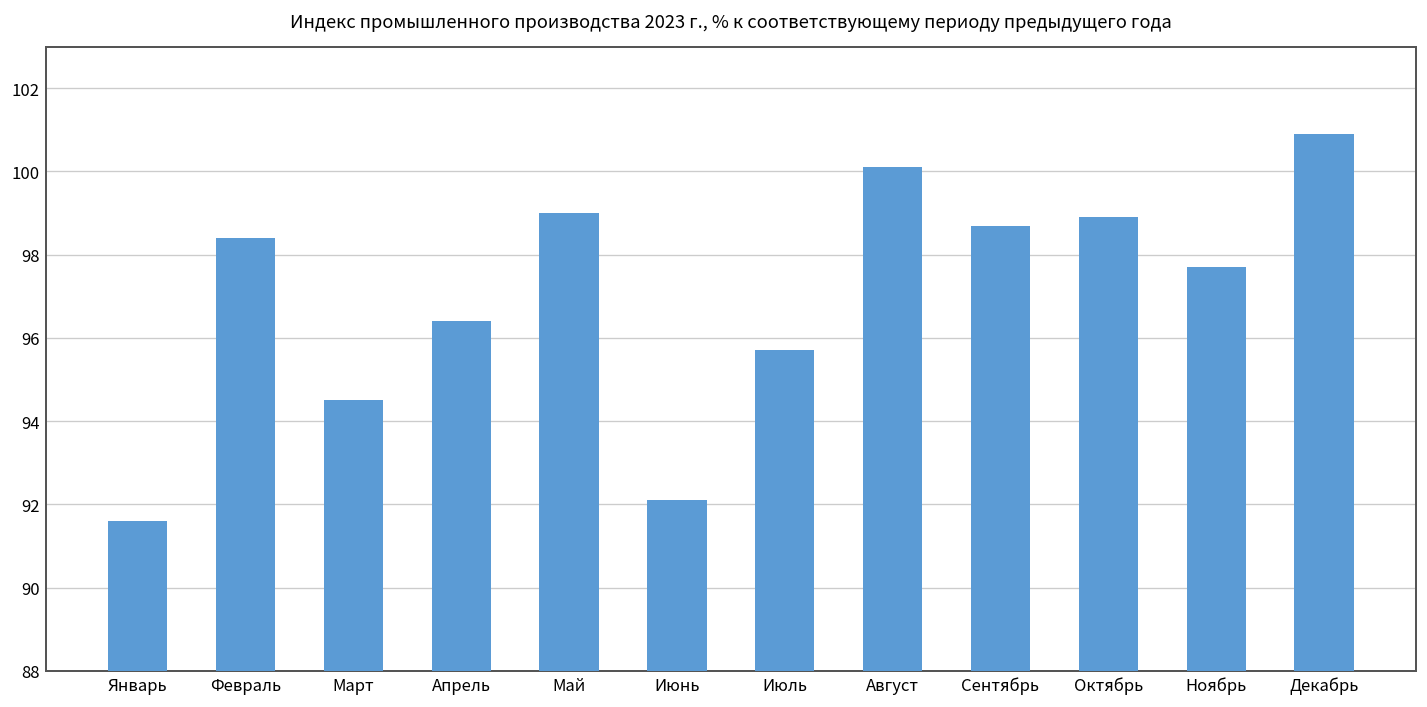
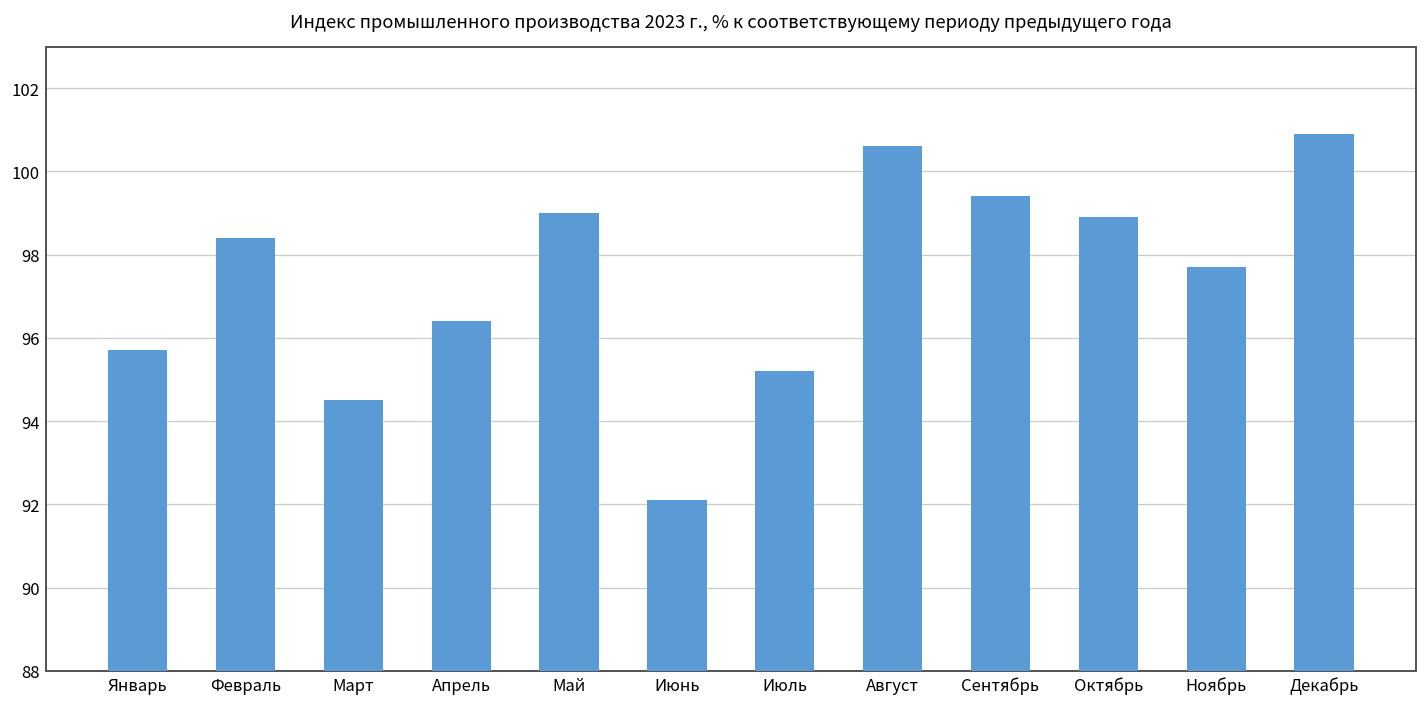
Январь: 91.6 -> 95.7
Июль: 95.7 -> 95.2
Август: 100.1 -> 100.6
Сентябрь: 98.7 -> 99.4
